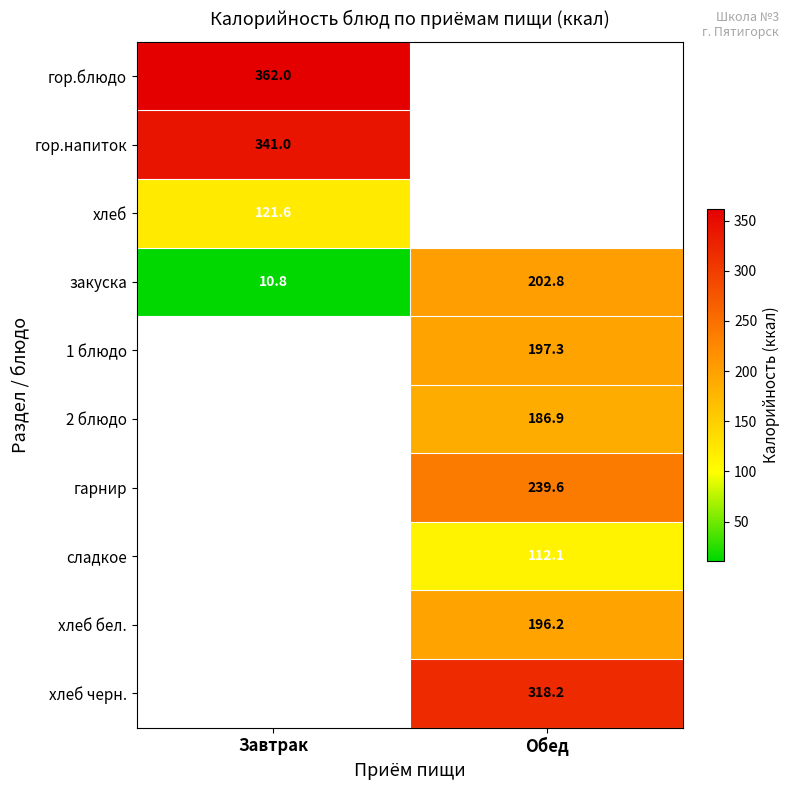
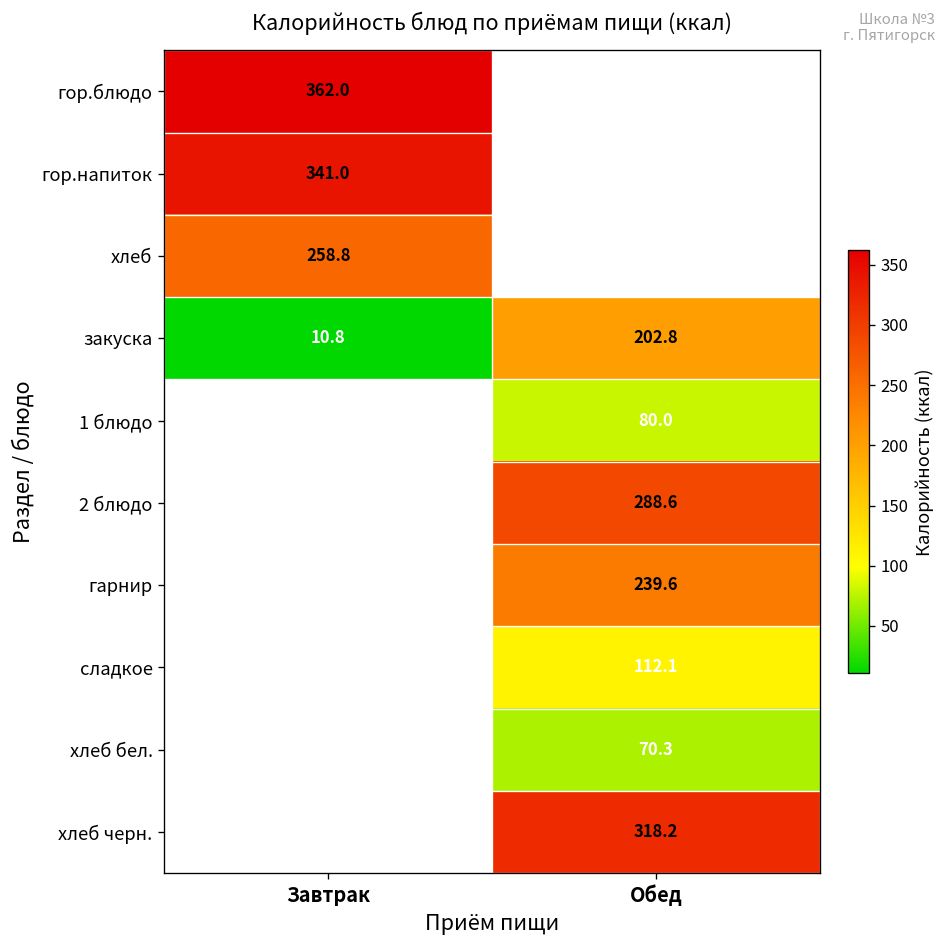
хлеб, Завтрак: 121.6 -> 258.8
1 блюдо, Обед: 197.3 -> 80.0
2 блюдо, Обед: 186.9 -> 288.6
хлеб бел., Обед: 196.2 -> 70.3
